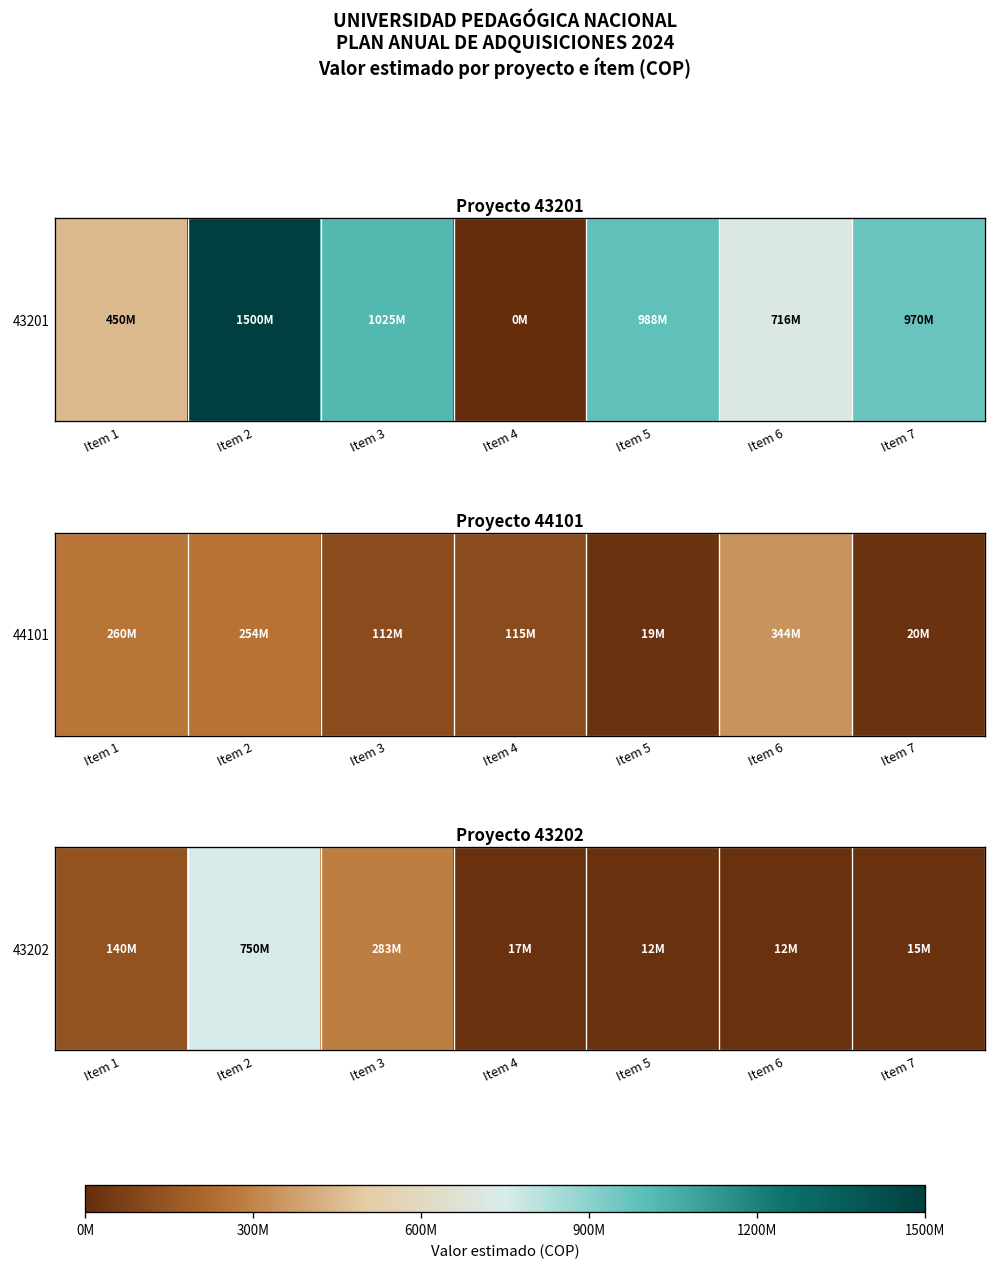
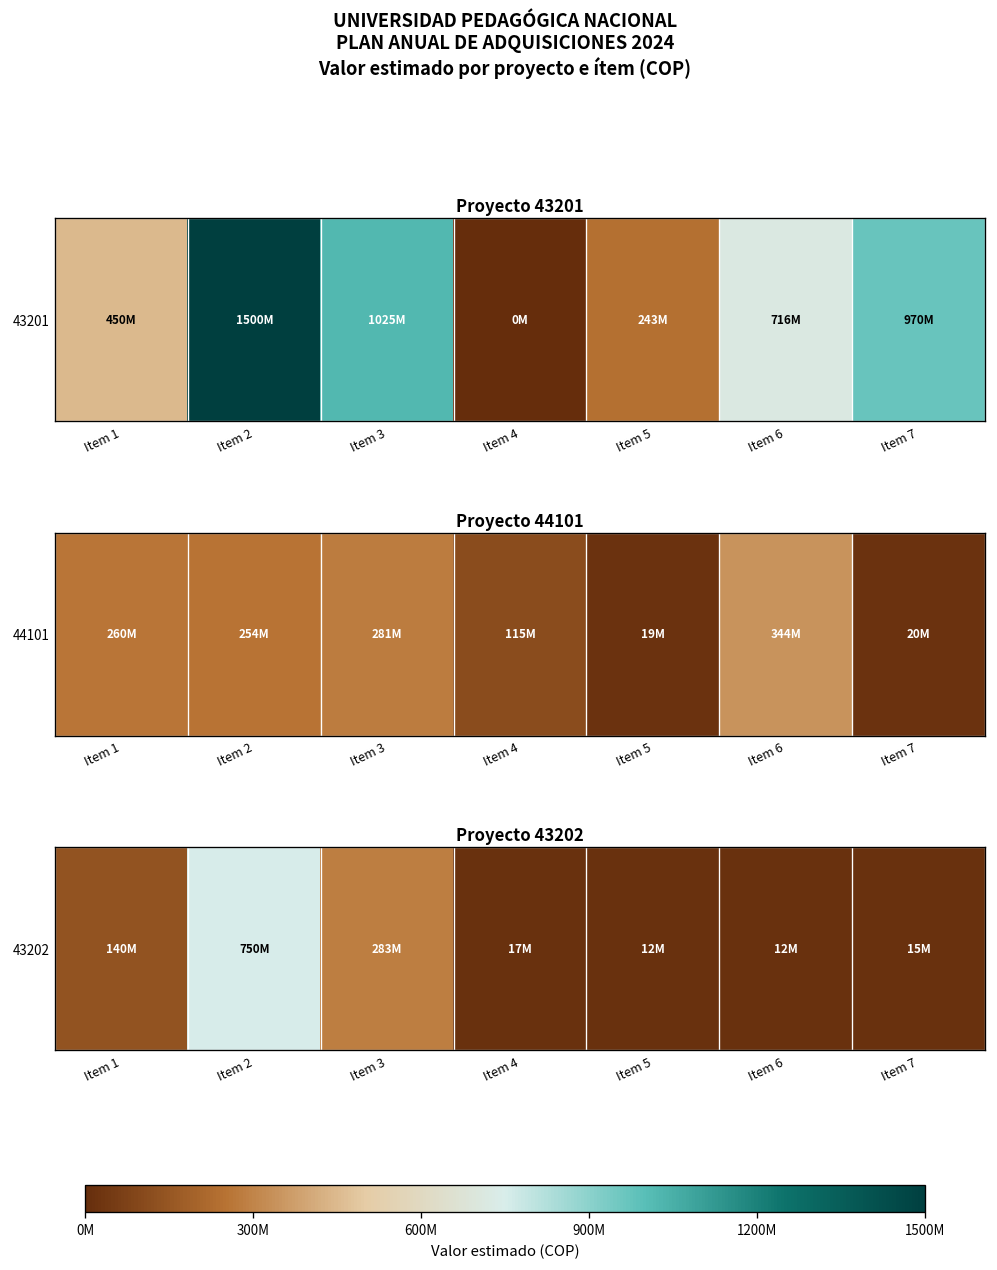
Proyecto 43201, 43201, Item 5: 988M -> 243M
Proyecto 44101, 44101, Item 3: 112M -> 281M
